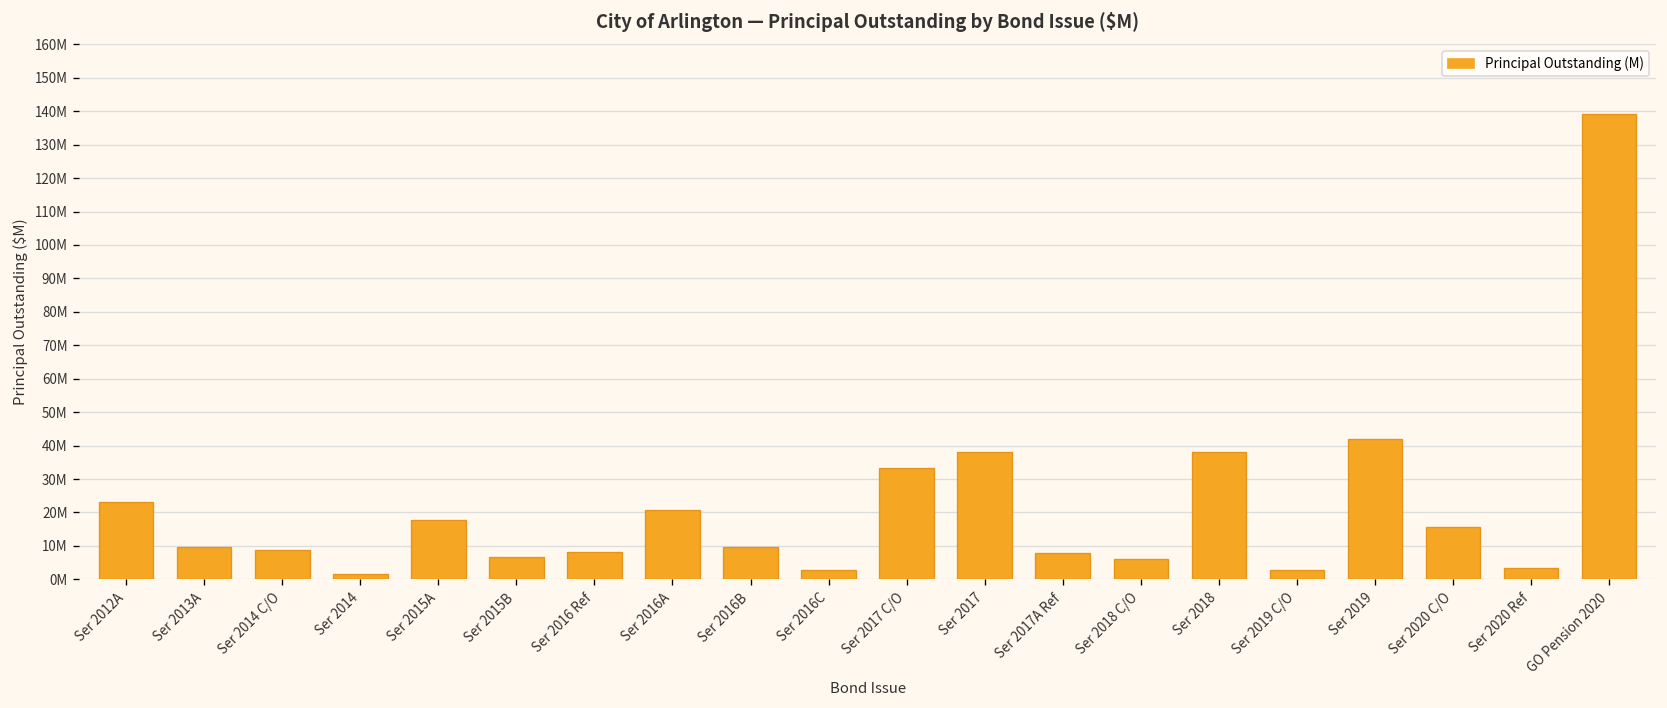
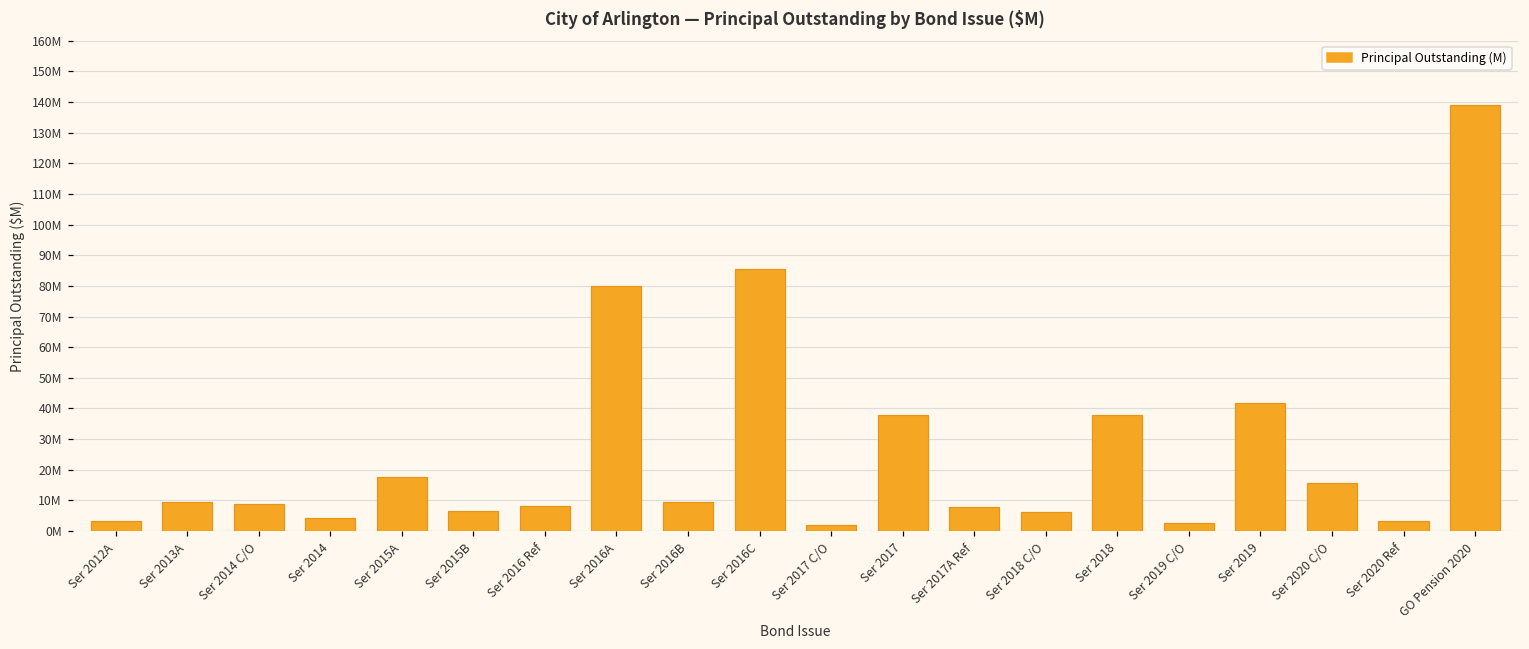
Ser 2012A: 23000000 -> 3000000
Ser 2014: 1000000 -> 4000000
Ser 2016A: 21000000 -> 80000000
Ser 2016C: 3000000 -> 85000000
Ser 2017 C/O: 33000000 -> 2000000
